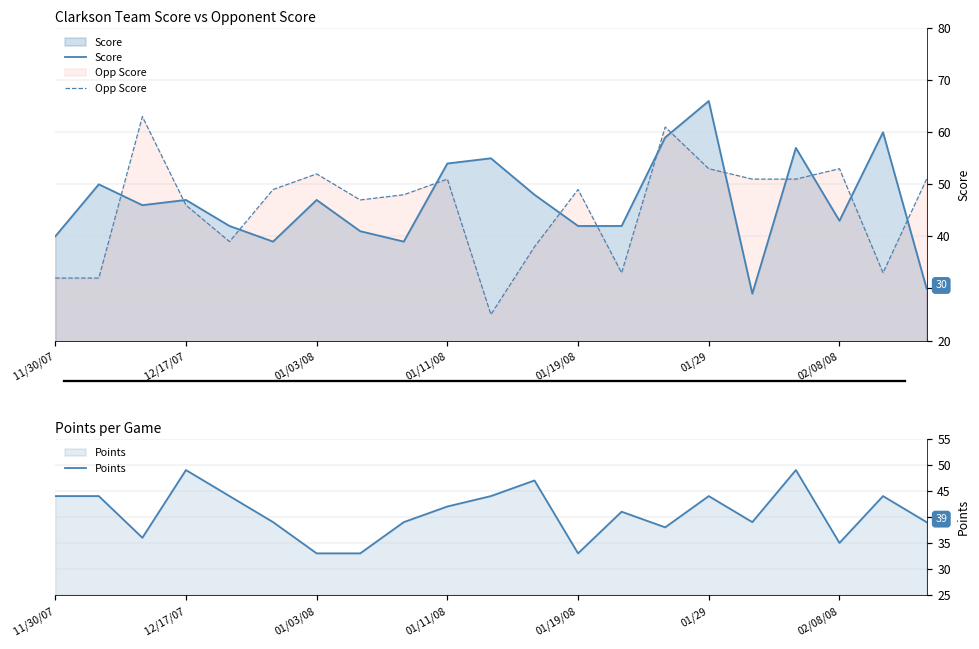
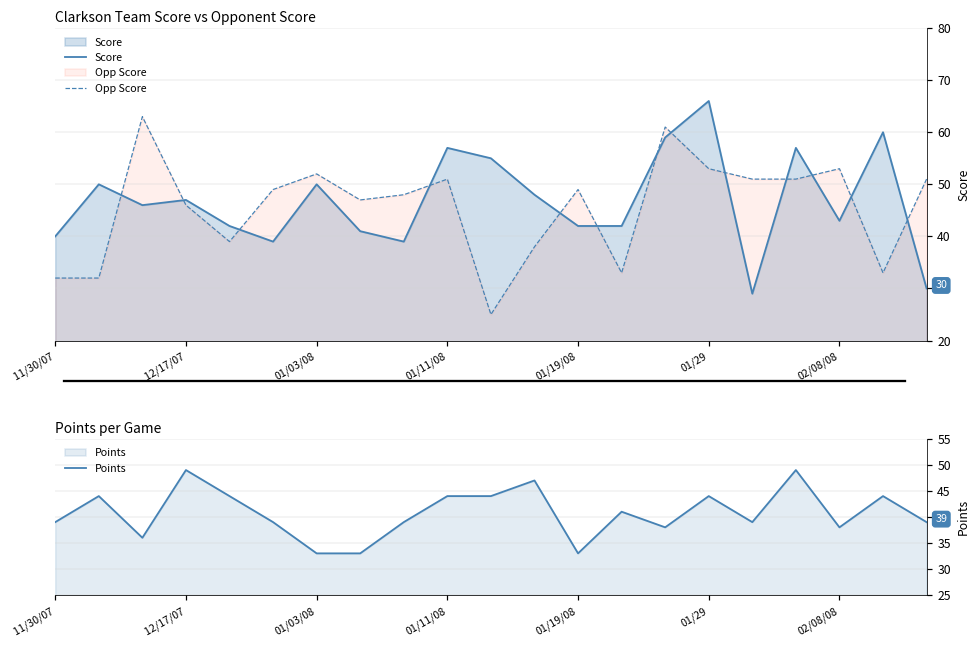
Clarkson Team Score vs Opponent Score, Score, 01/03/08: 47 -> 50
Clarkson Team Score vs Opponent Score, Score, 01/11/08: 54 -> 57
Points per Game, 11/30/07: 44 -> 39
Points per Game, 01/11/08: 42 -> 44
Points per Game, 02/08/08: 35 -> 38
